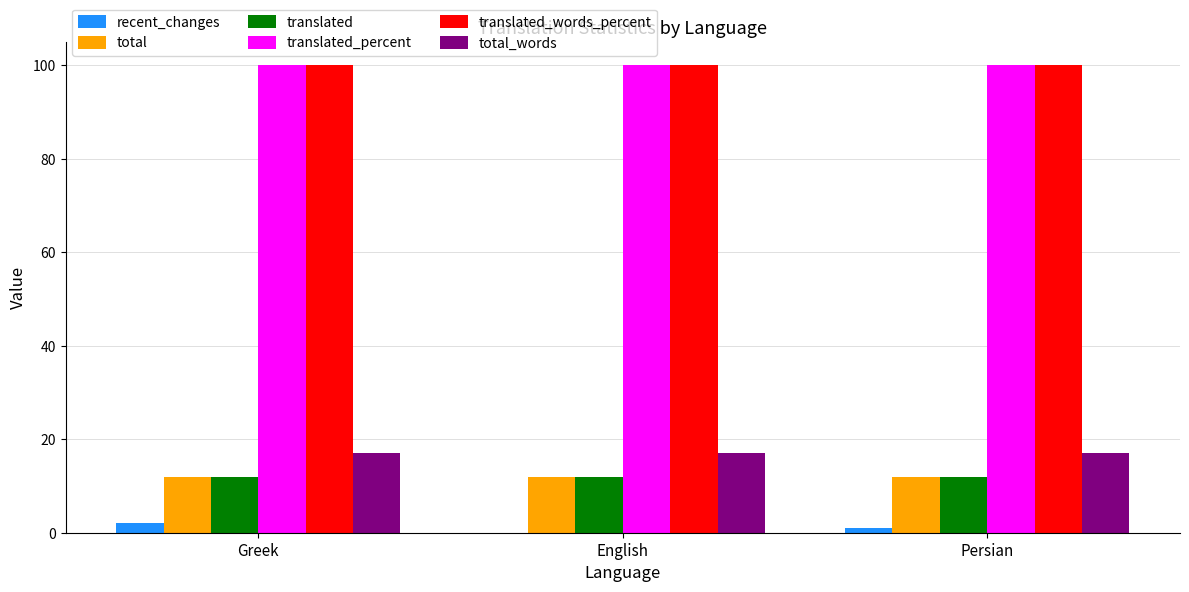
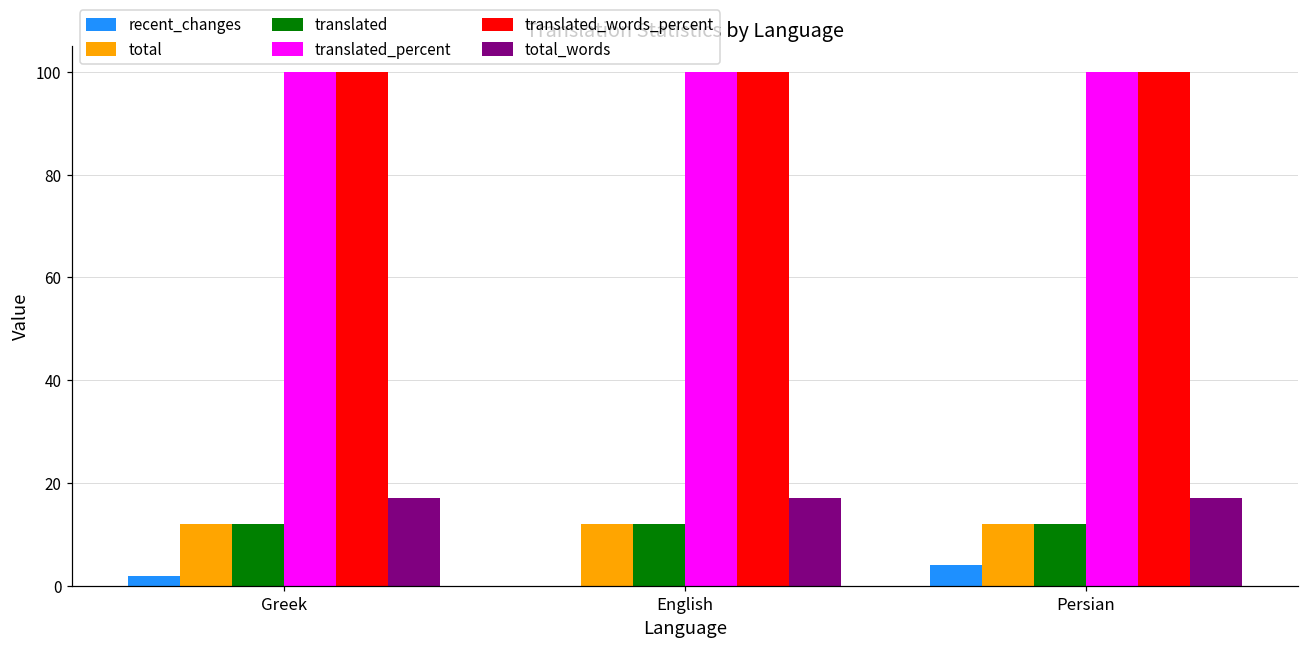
recent_changes, Persian: 1 -> 4
